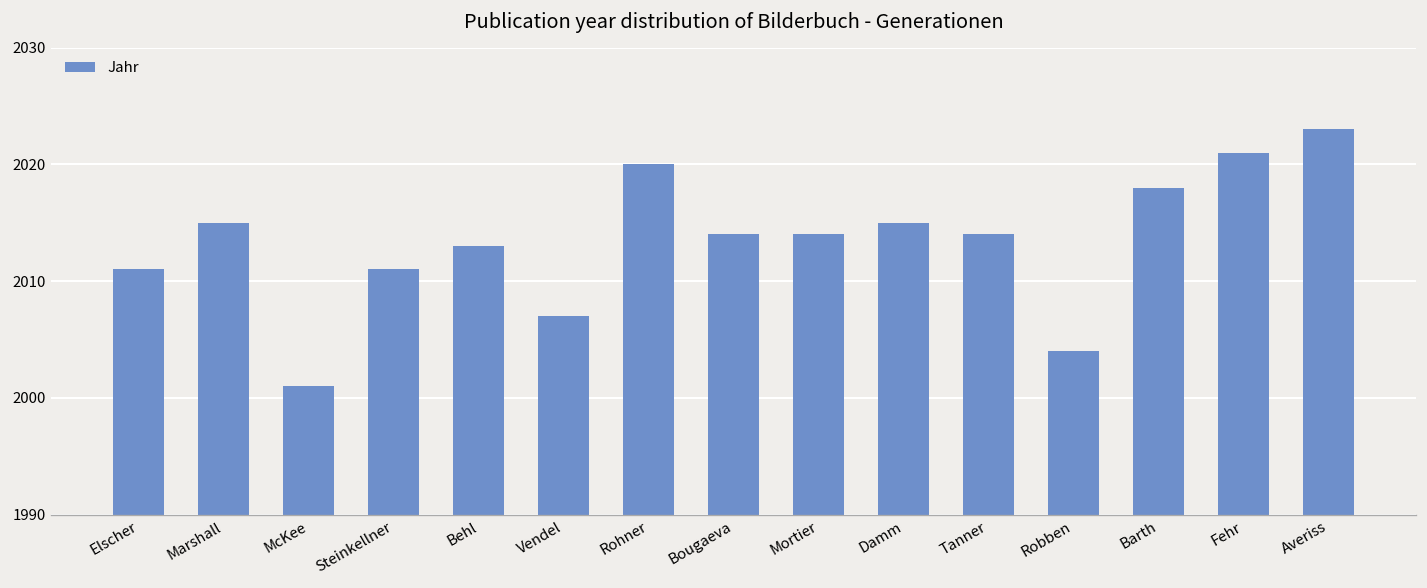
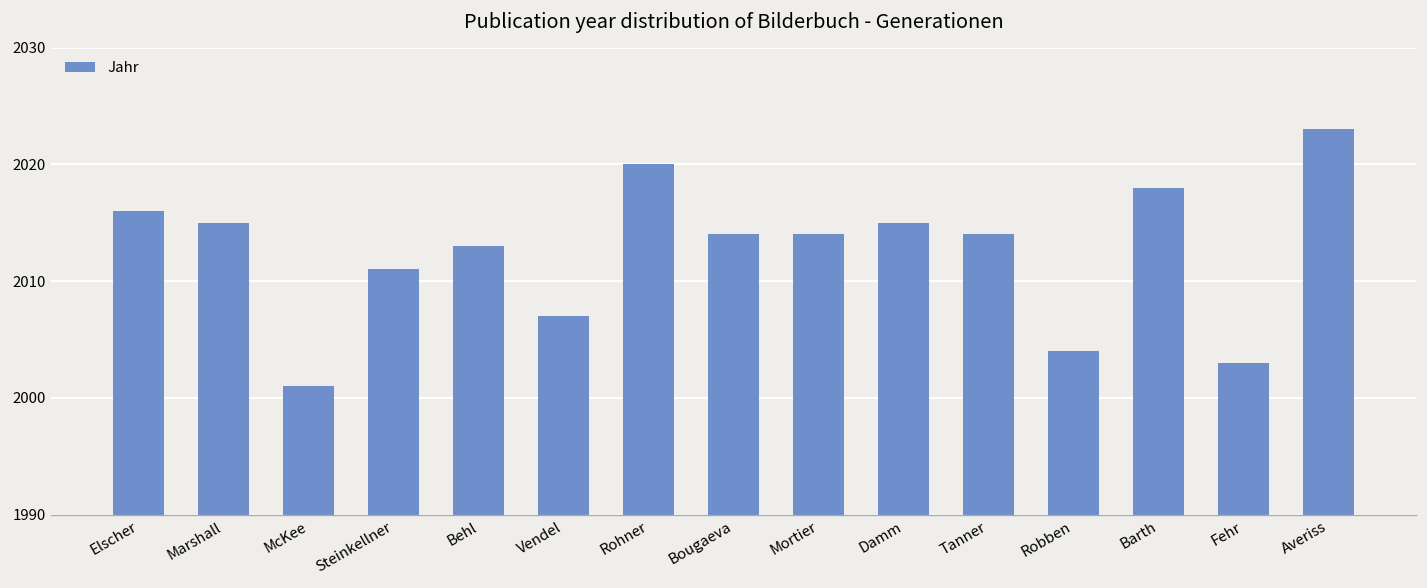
Elscher: 2011 -> 2016
Fehr: 2021 -> 2003
